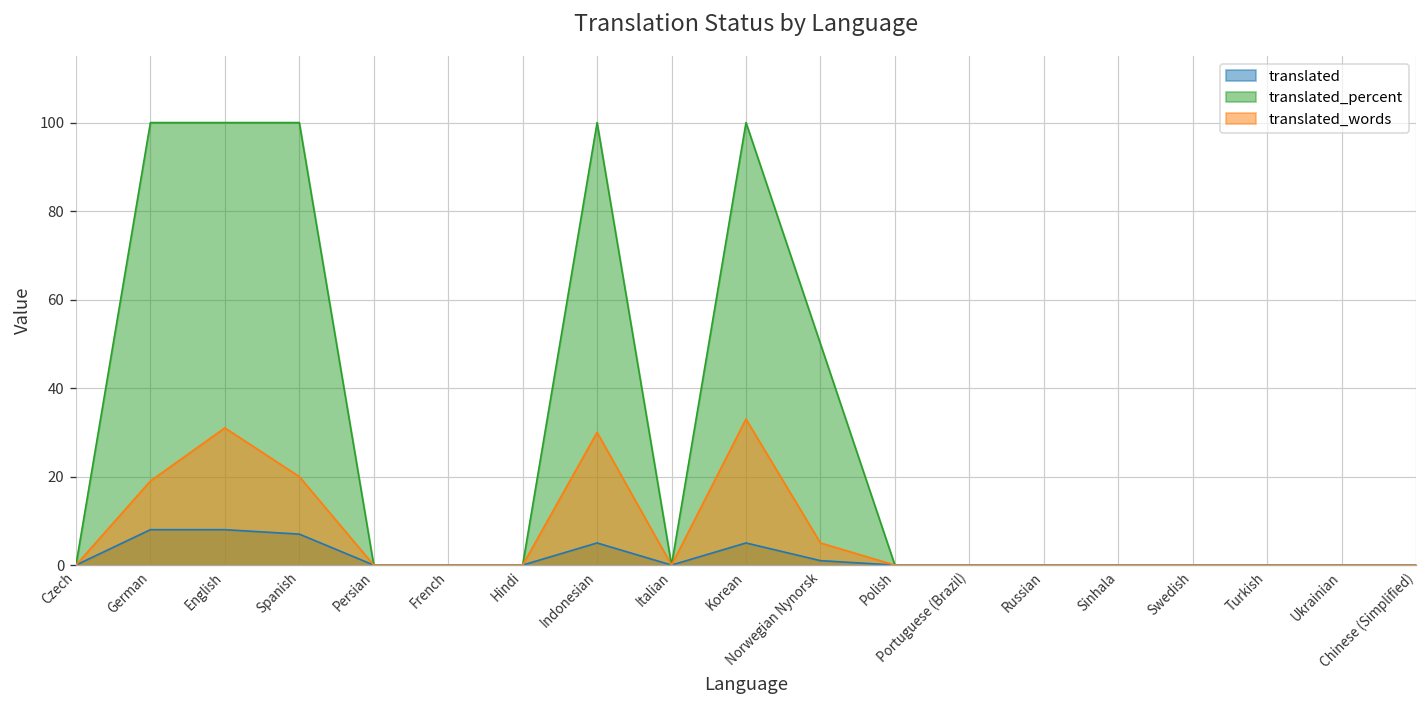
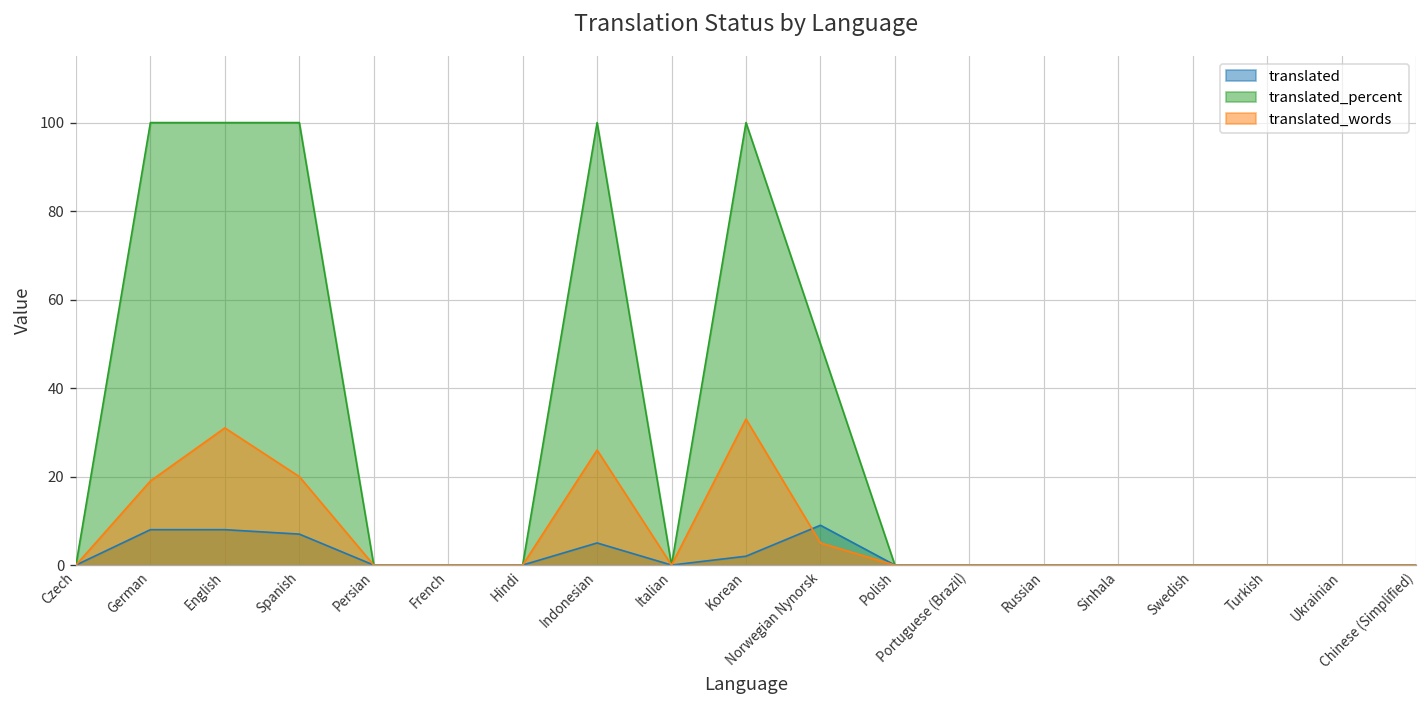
translated_words, Indonesian: 30 -> 26
translated, Korean: 5 -> 2
translated, Norwegian Nynorsk: 1 -> 9
